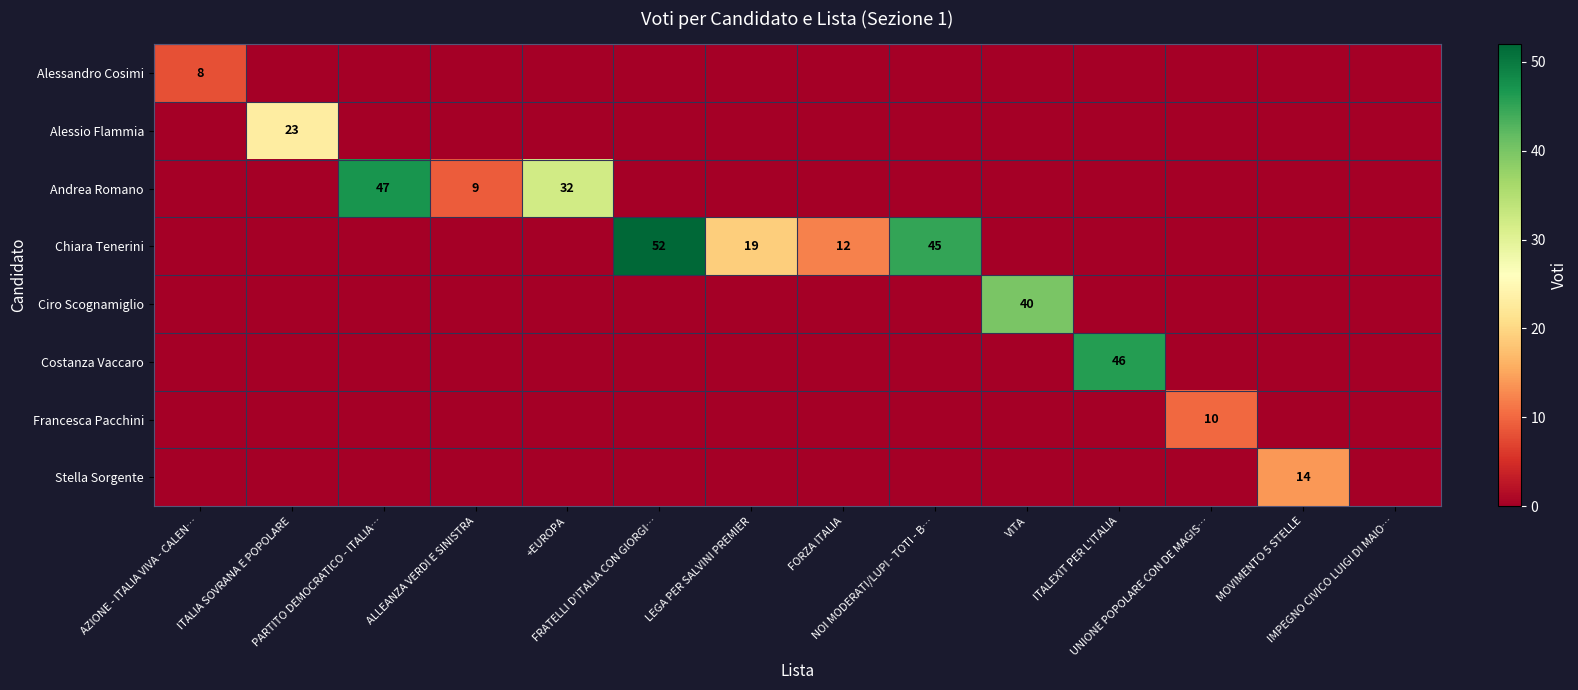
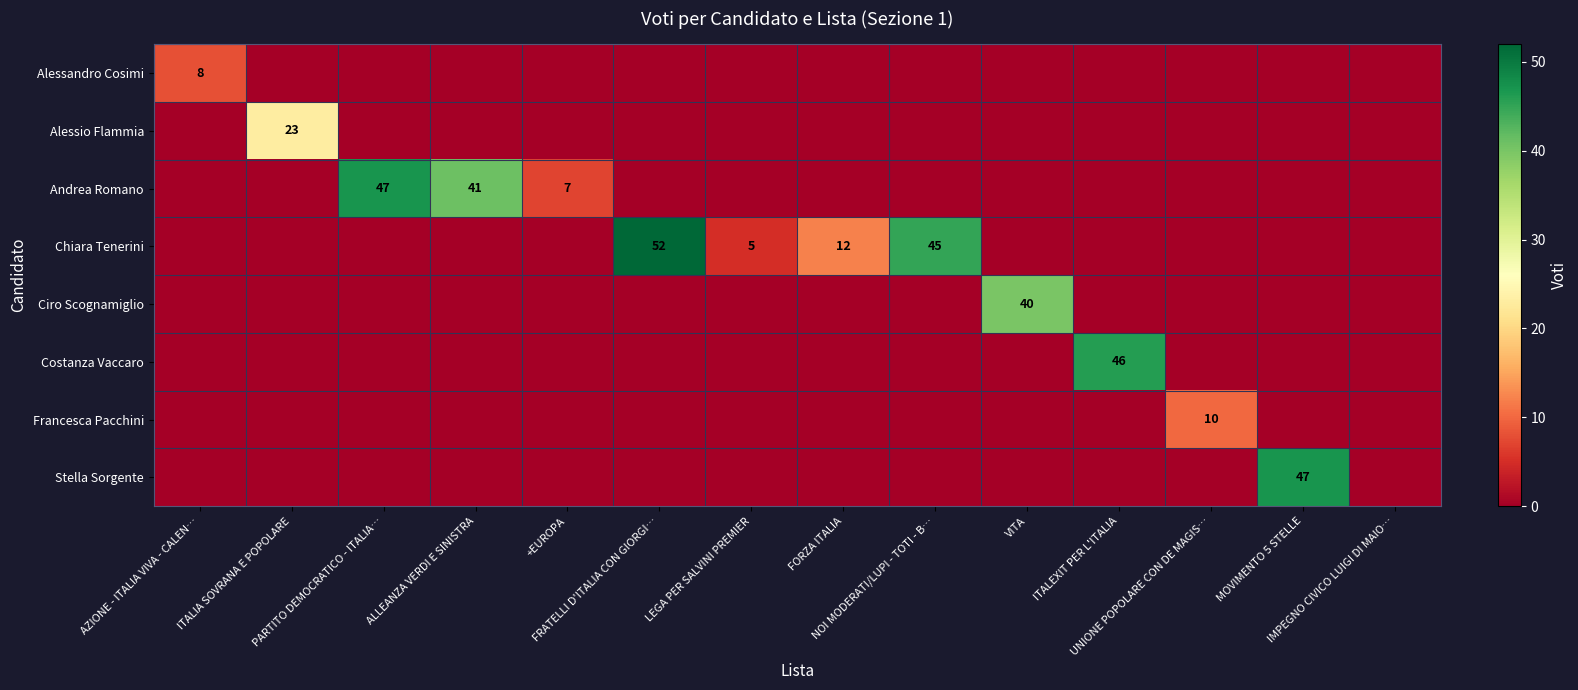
Andrea Romano, ALLEANZA VERDI E SINISTRA: 9 -> 41
Andrea Romano, +EUROPA: 32 -> 7
Chiara Tenerini, LEGA PER SALVINI PREMIER: 19 -> 5
Stella Sorgente, MOVIMENTO 5 STELLE: 14 -> 47
